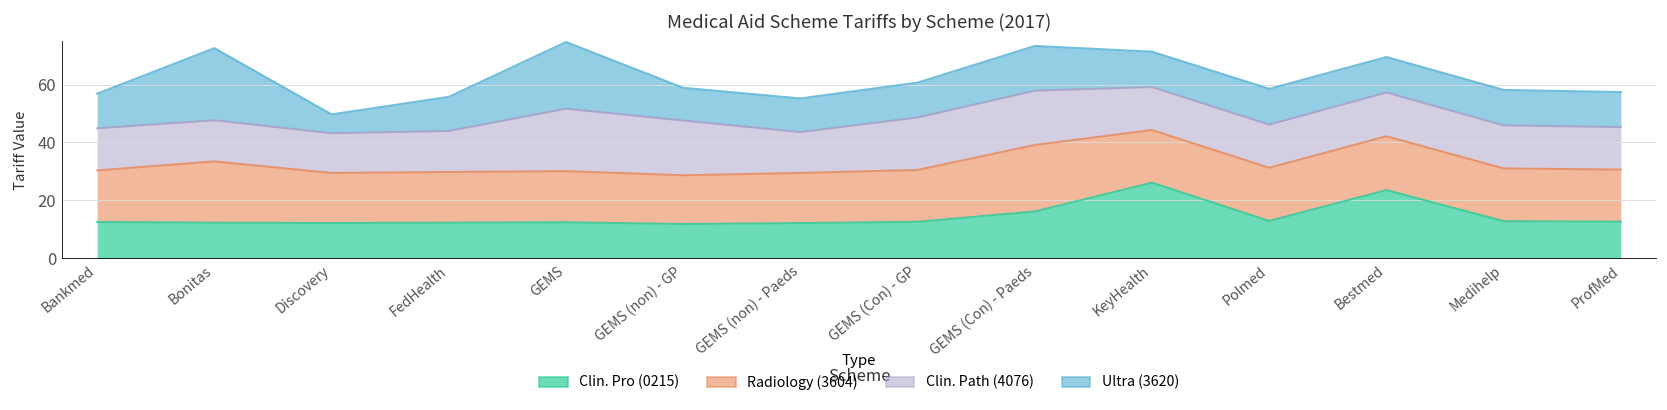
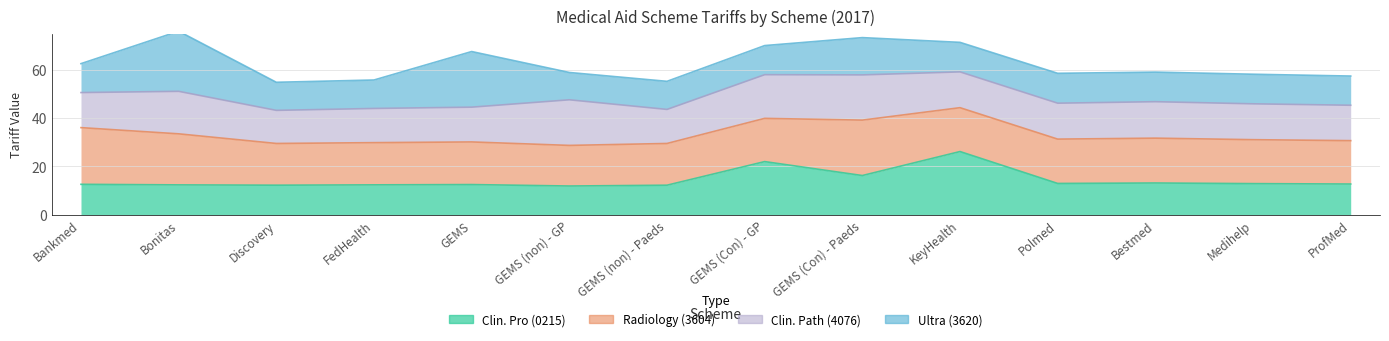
Radiology (3604), Bankmed: 18 -> 23
Clin. Path (4076), Bonitas: 14 -> 18
Ultra (3620), Discovery: 7 -> 12
Clin. Path (4076), GEMS: 22 -> 14
Clin. Pro (0215), GEMS (Con) - GP: 13 -> 22
Clin. Pro (0215), Bestmed: 24 -> 13
